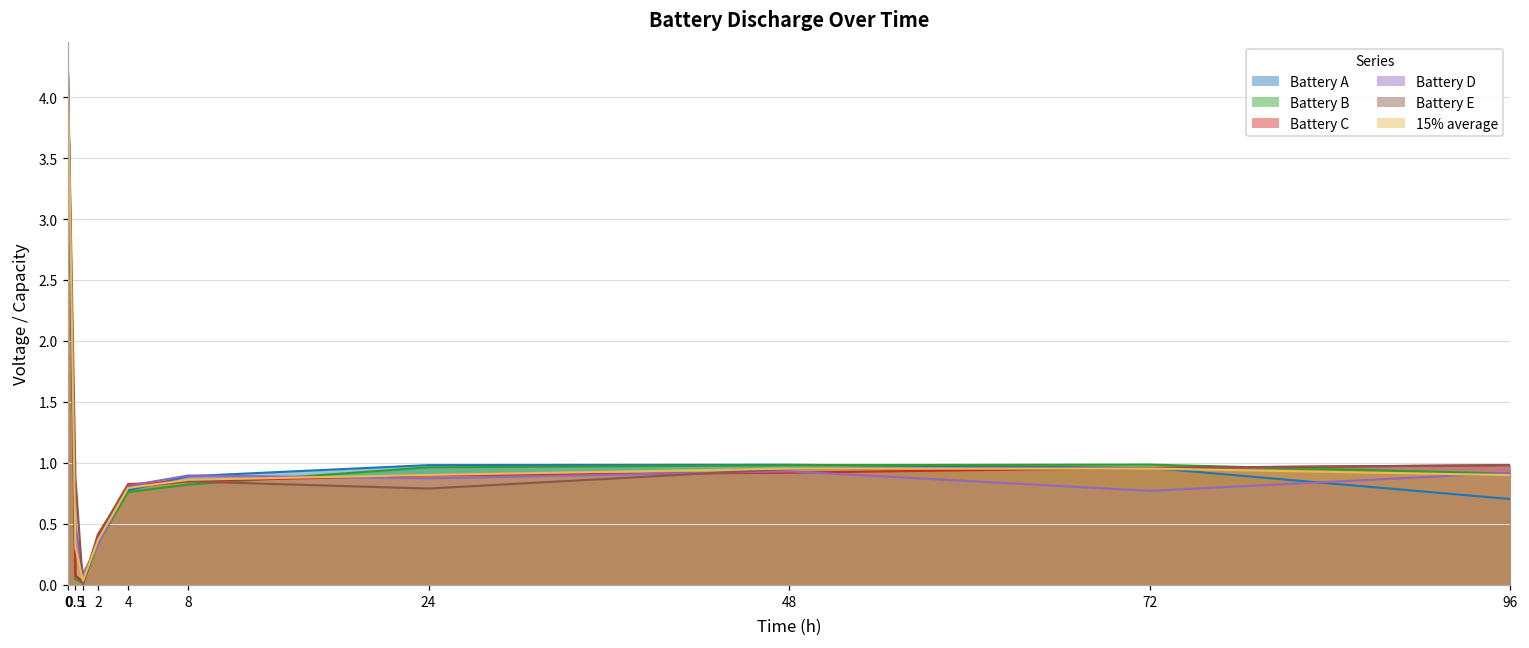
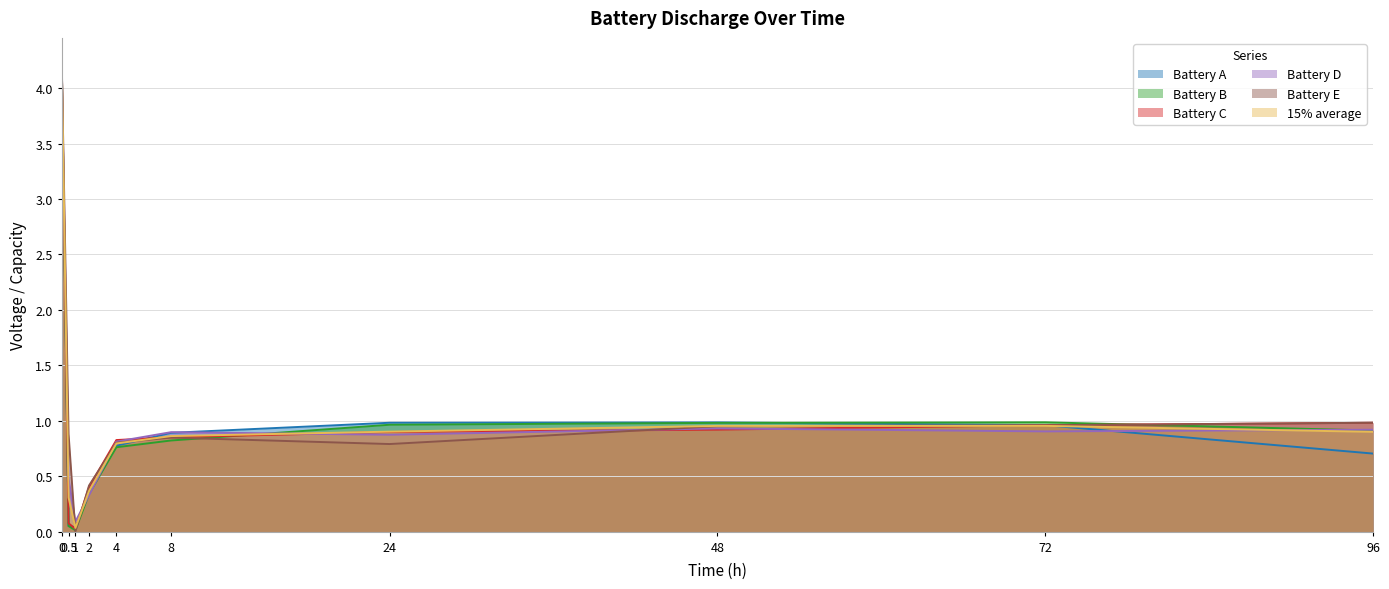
Battery D, 72: 0.77 -> 0.90
